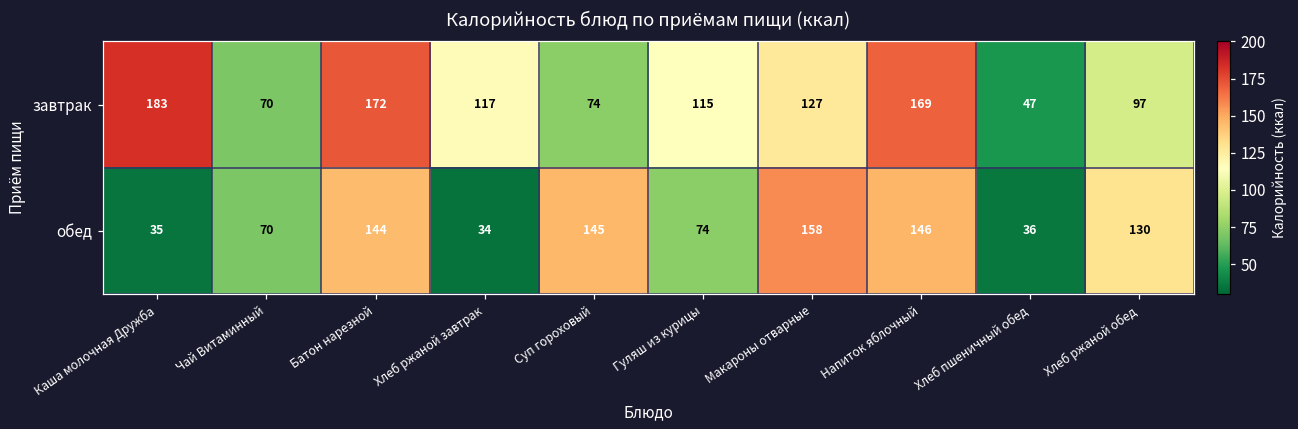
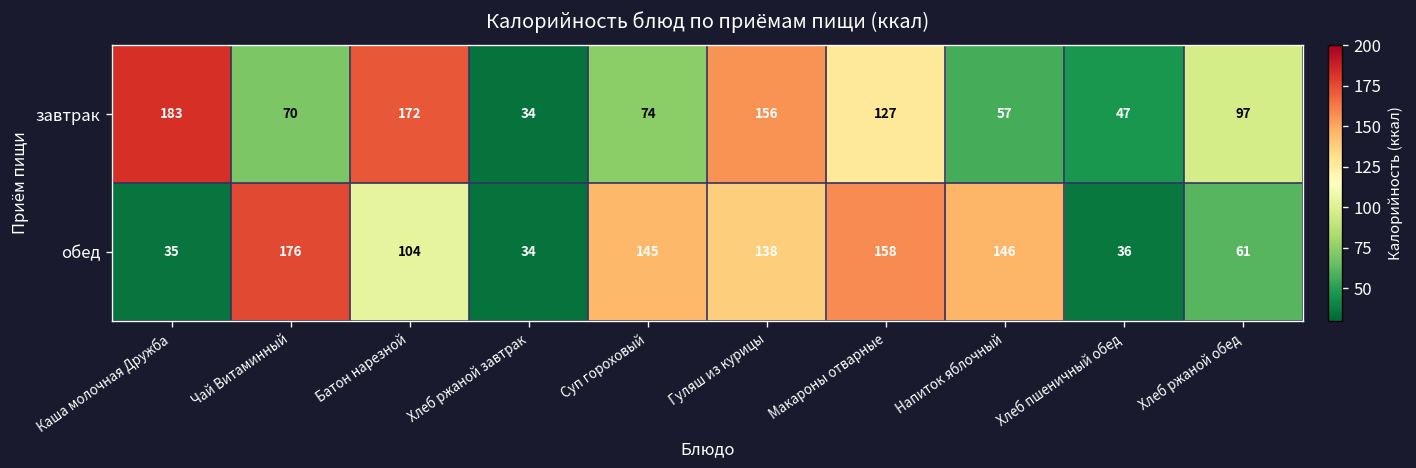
завтрак, Хлеб ржаной завтрак: 117 -> 34
завтрак, Гуляш из курицы: 115 -> 156
завтрак, Напиток яблочный: 169 -> 57
обед, Чай Витаминный: 70 -> 176
обед, Батон нарезной: 144 -> 104
обед, Гуляш из курицы: 74 -> 138
обед, Хлеб ржаной обед: 130 -> 61
